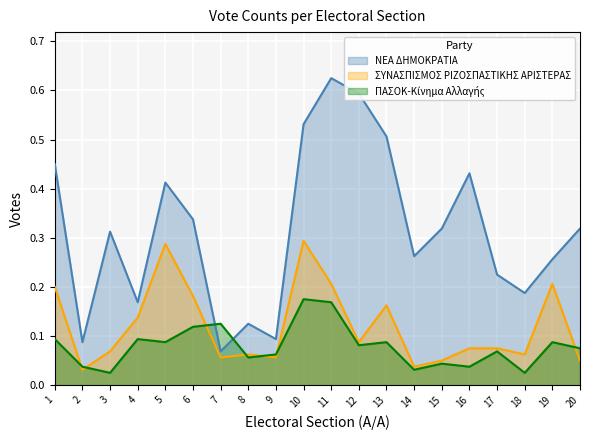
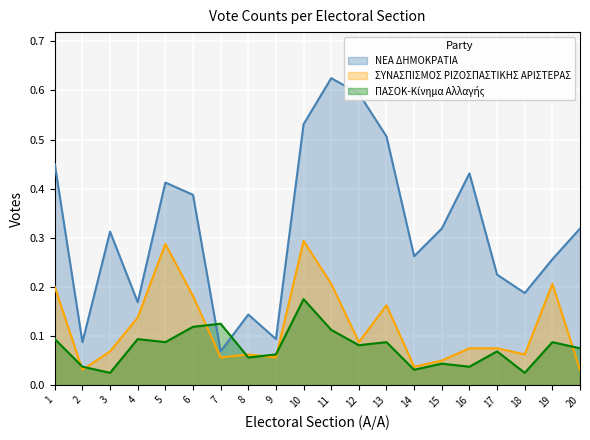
ΝΕΑ ΔΗΜΟΚΡΑΤΙΑ, 6: 0.34 -> 0.39
ΝΕΑ ΔΗΜΟΚΡΑΤΙΑ, 8: 0.13 -> 0.14
ΠΑΣΟΚ-Κίνημα Αλλαγής, 11: 0.17 -> 0.11
ΣΥΝΑΣΠΙΣΜΟΣ ΡΙΖΟΣΠΑΣΤΙΚΗΣ ΑΡΙΣΤΕΡΑΣ, 20: 0.05 -> 0.03
